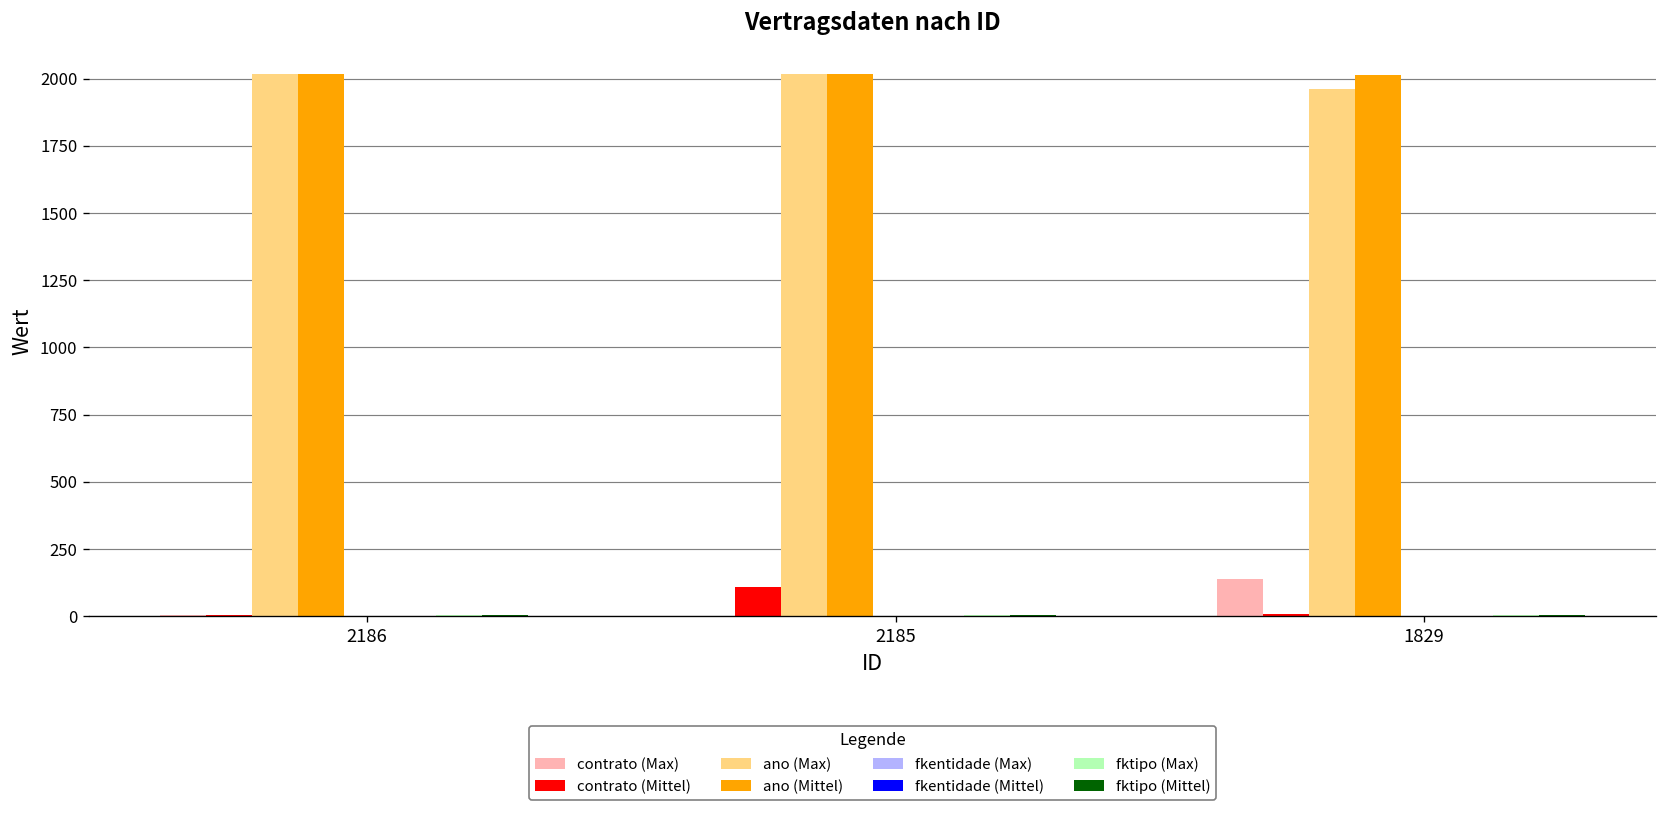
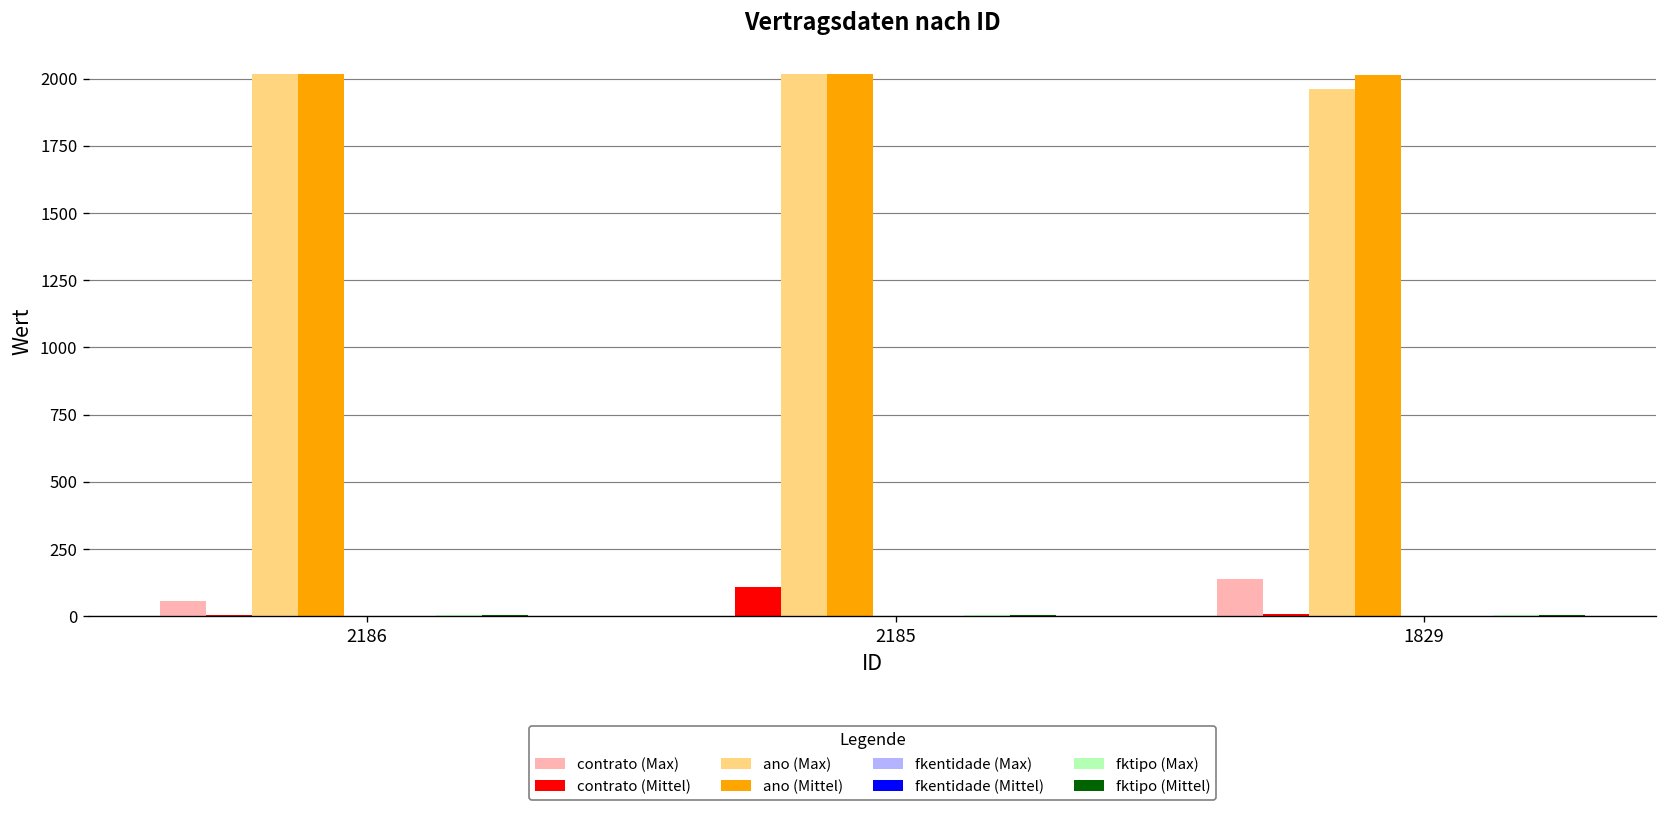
contrato (Max), 2186: 0 -> 60
